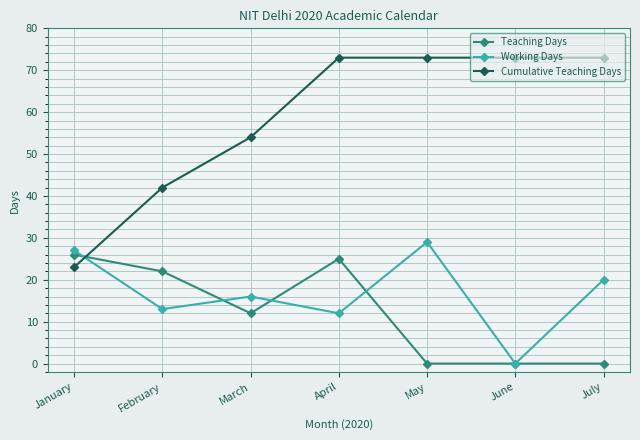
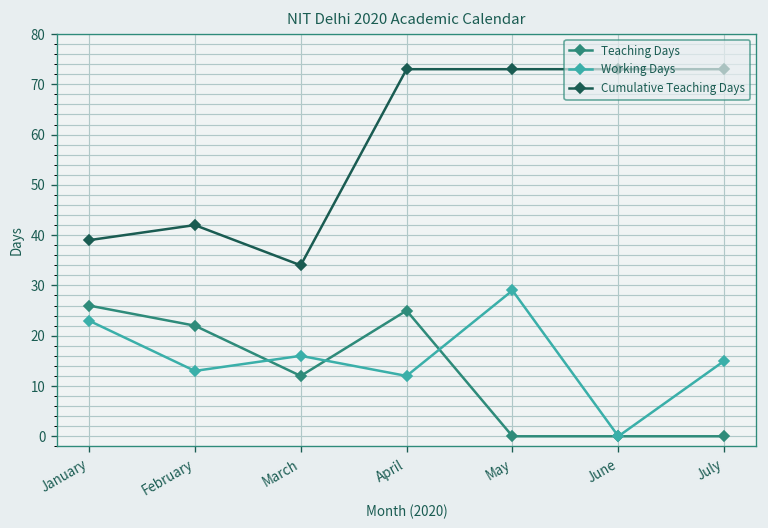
Working Days, January: 27 -> 23
Cumulative Teaching Days, January: 23 -> 39
Cumulative Teaching Days, March: 54 -> 34
Working Days, July: 20 -> 15
